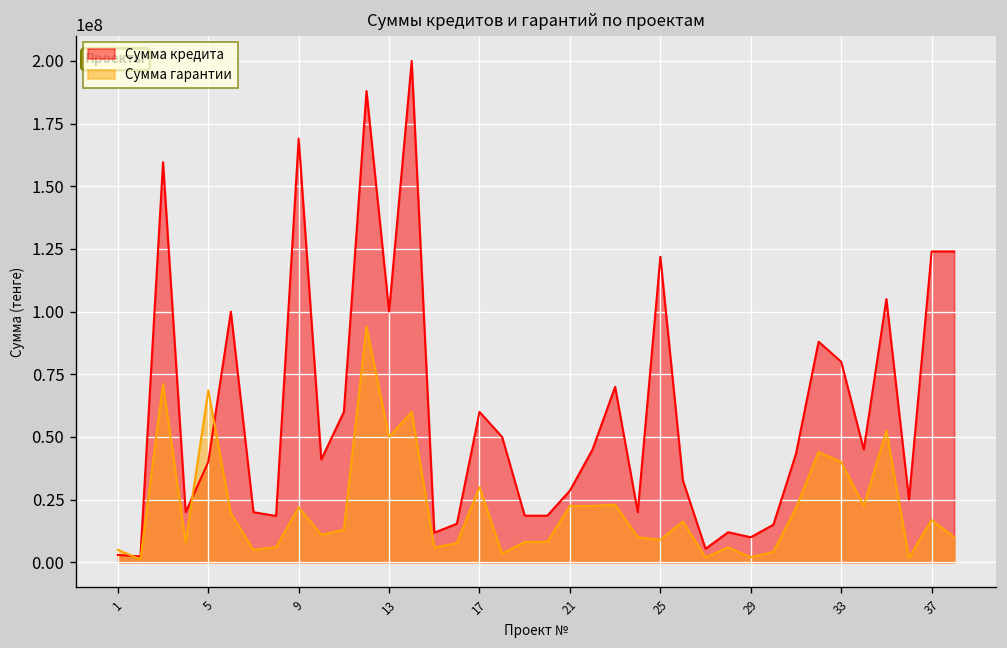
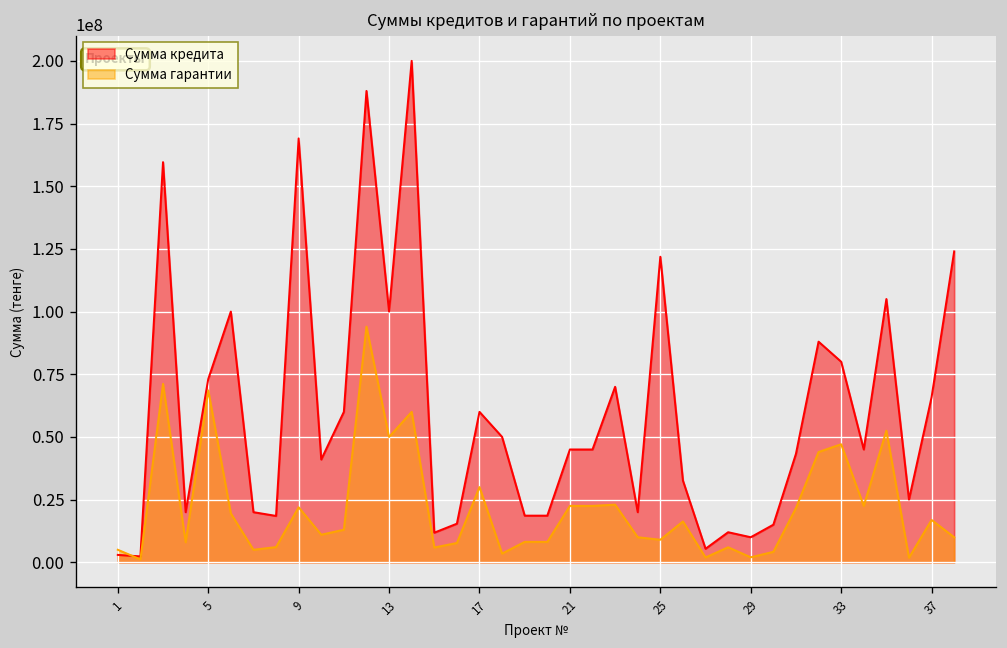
Сумма кредита, 5: 40000000 -> 73000000
Сумма кредита, 21: 29000000 -> 45000000
Сумма гарантии, 33: 40000000 -> 47000000
Сумма кредита, 37: 124000000 -> 66000000
